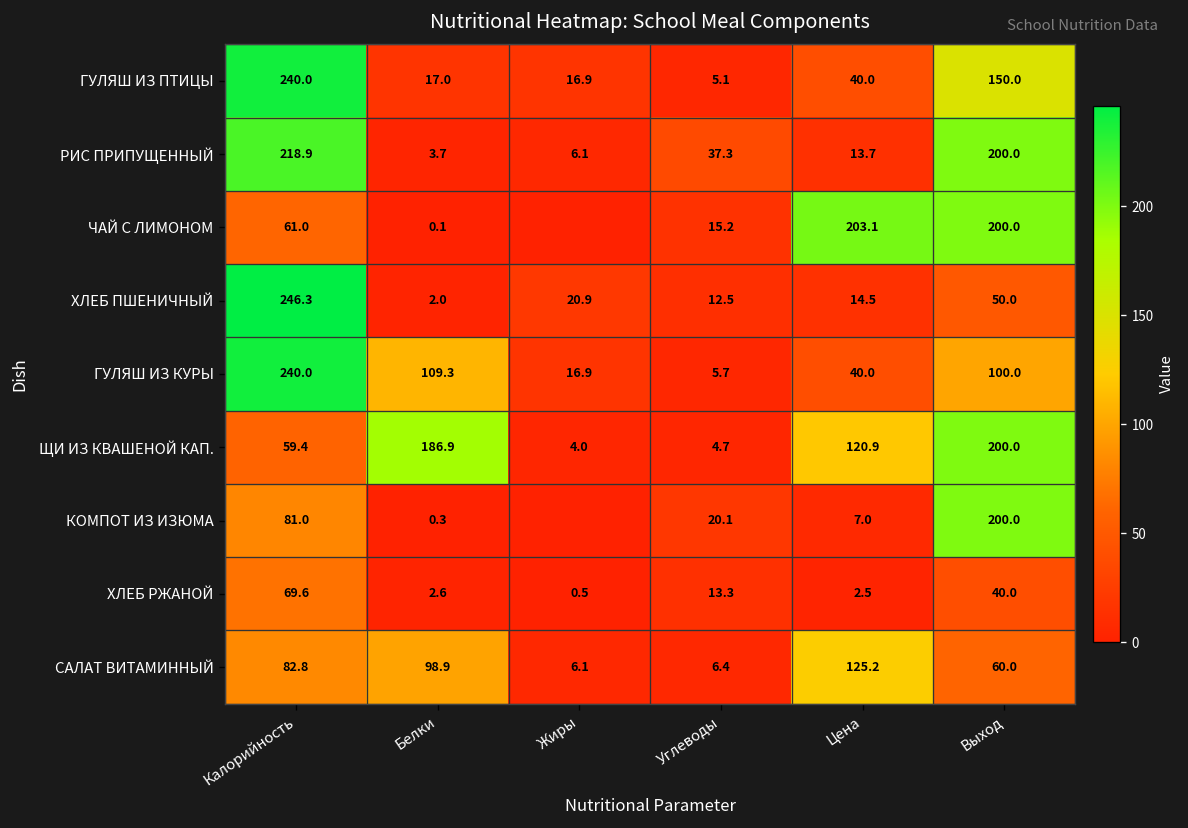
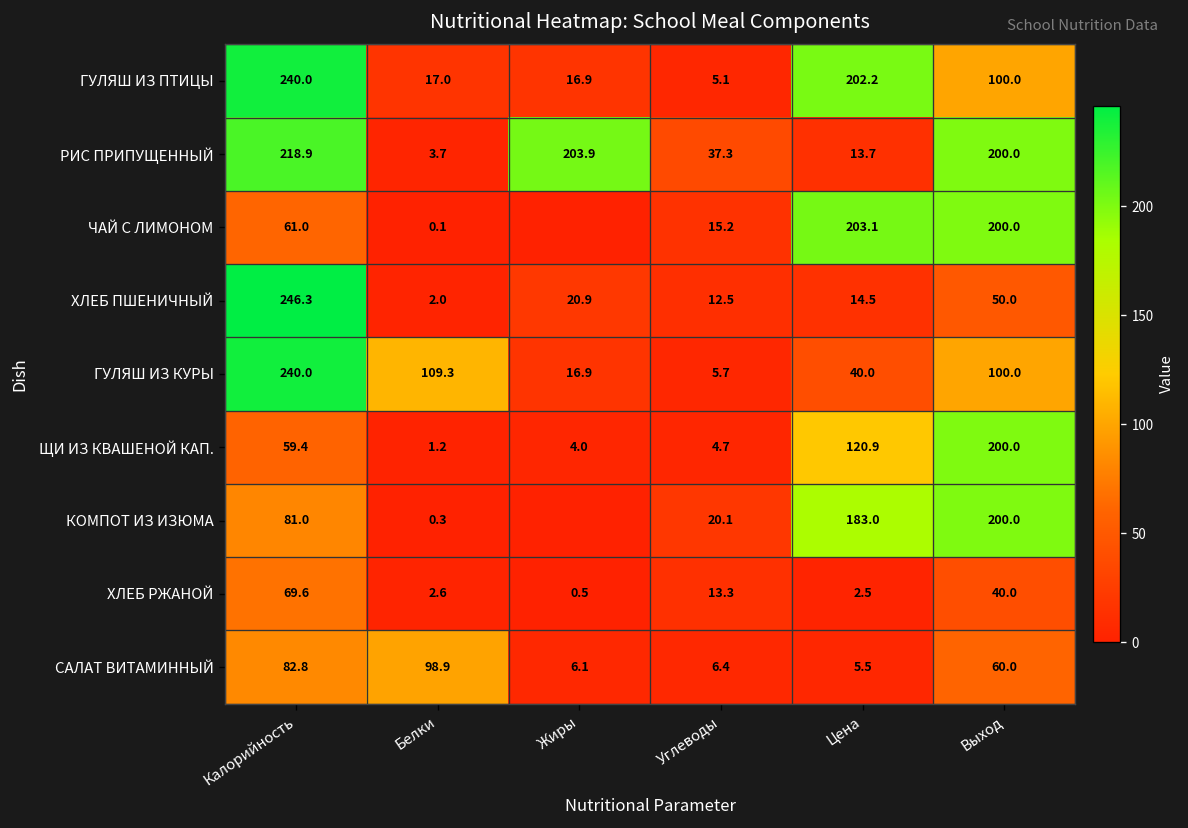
ГУЛЯШ ИЗ ПТИЦЫ, Цена: 40.0 -> 202.2
ГУЛЯШ ИЗ ПТИЦЫ, Выход: 150.0 -> 100.0
РИС ПРИПУЩЕННЫЙ, Жиры: 6.1 -> 203.9
ЩИ ИЗ КВАШЕНОЙ КАП., Белки: 186.9 -> 1.2
КОМПОТ ИЗ ИЗЮМА, Цена: 7.0 -> 183.0
САЛАТ ВИТАМИННЫЙ, Цена: 125.2 -> 5.5
